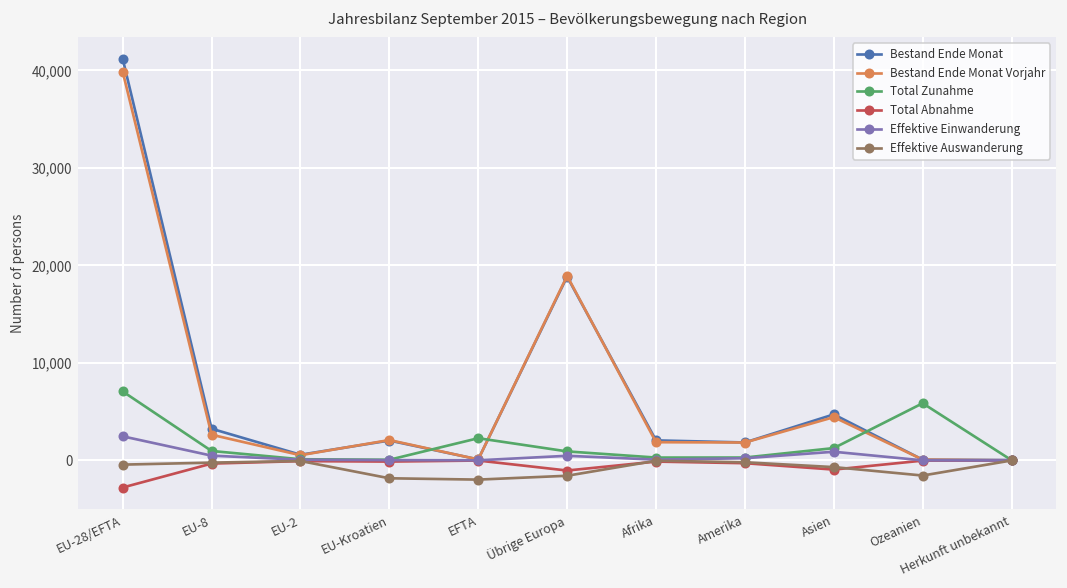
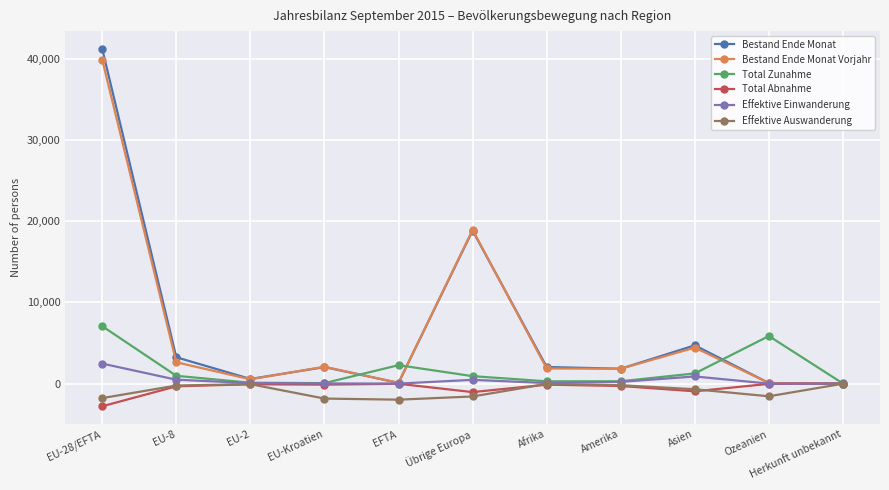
Effektive Auswanderung, EU-28/EFTA: 0 -> -2,000
